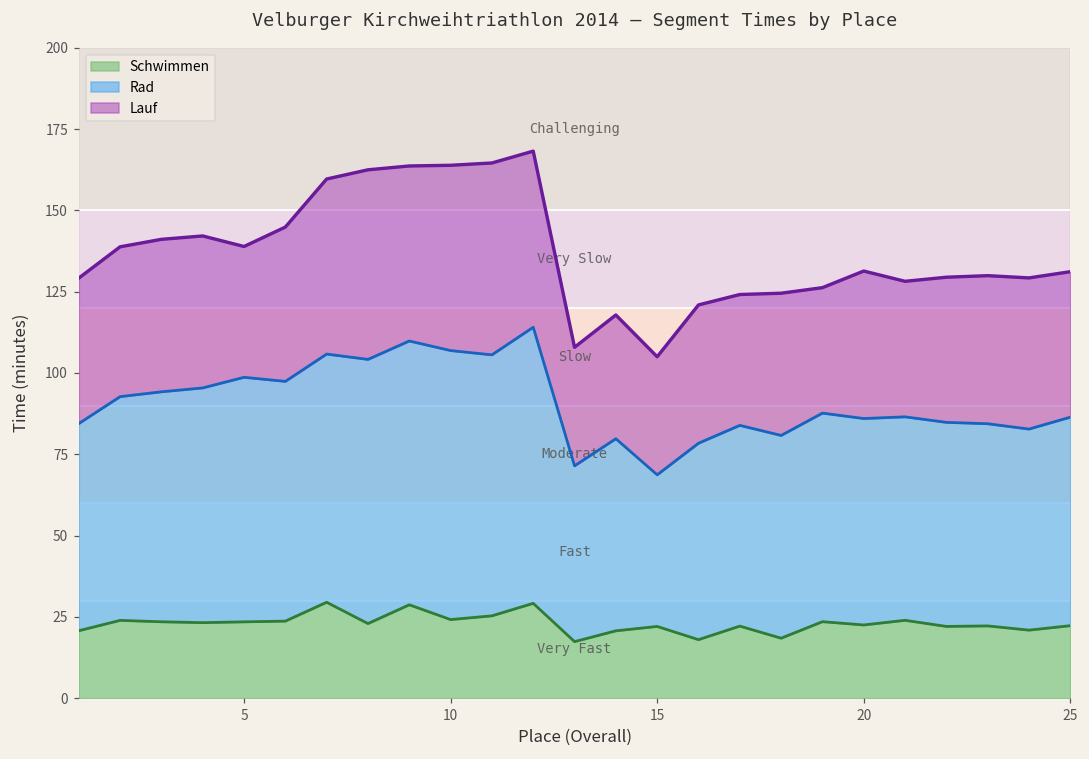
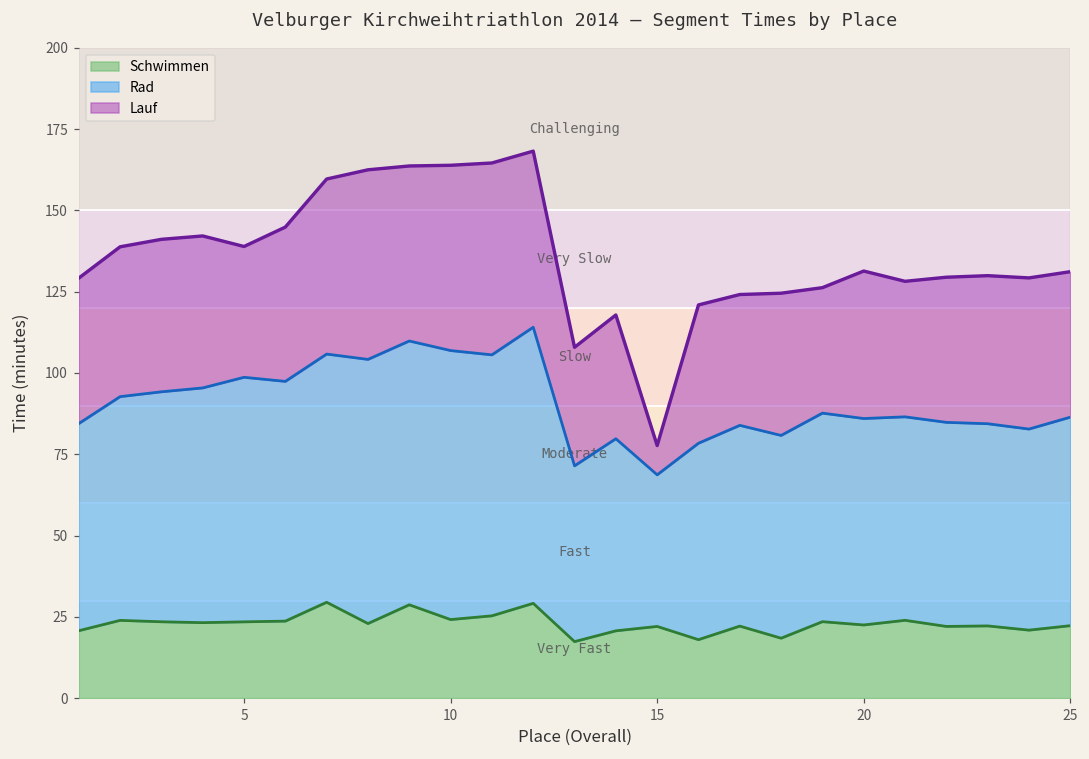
Lauf, 15: 36 -> 9
